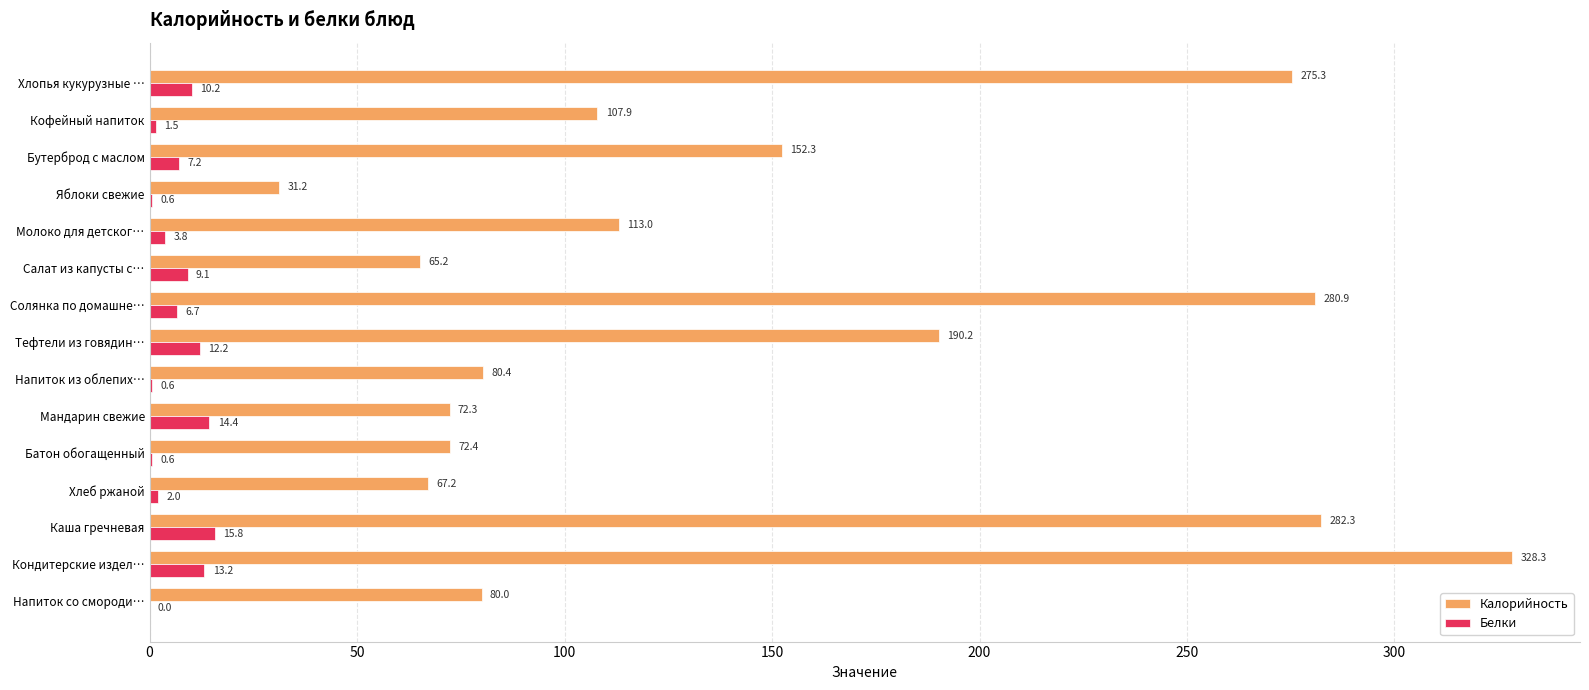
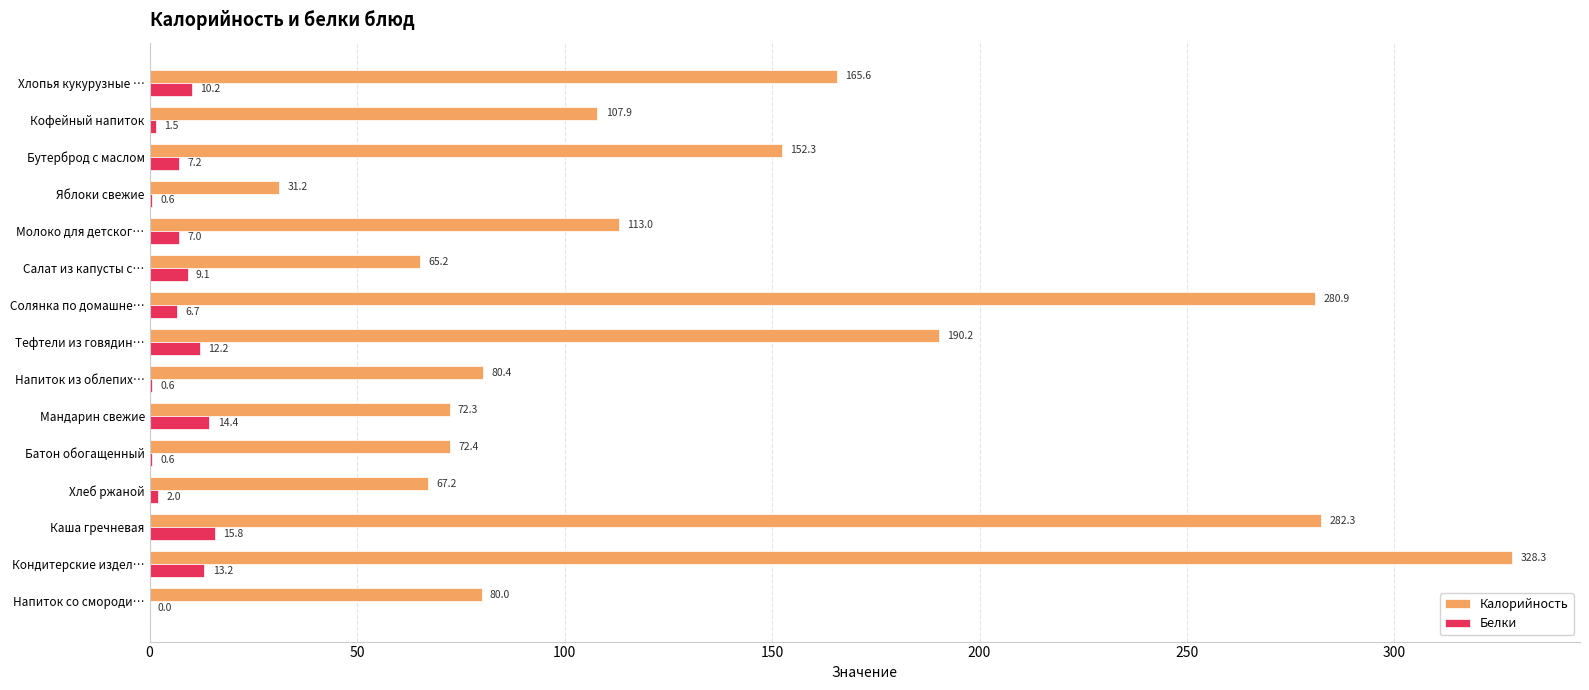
Калорийность, Хлопья кукурузные …: 275.3 -> 165.6
Белки, Молоко для детског…: 3.8 -> 7.0
